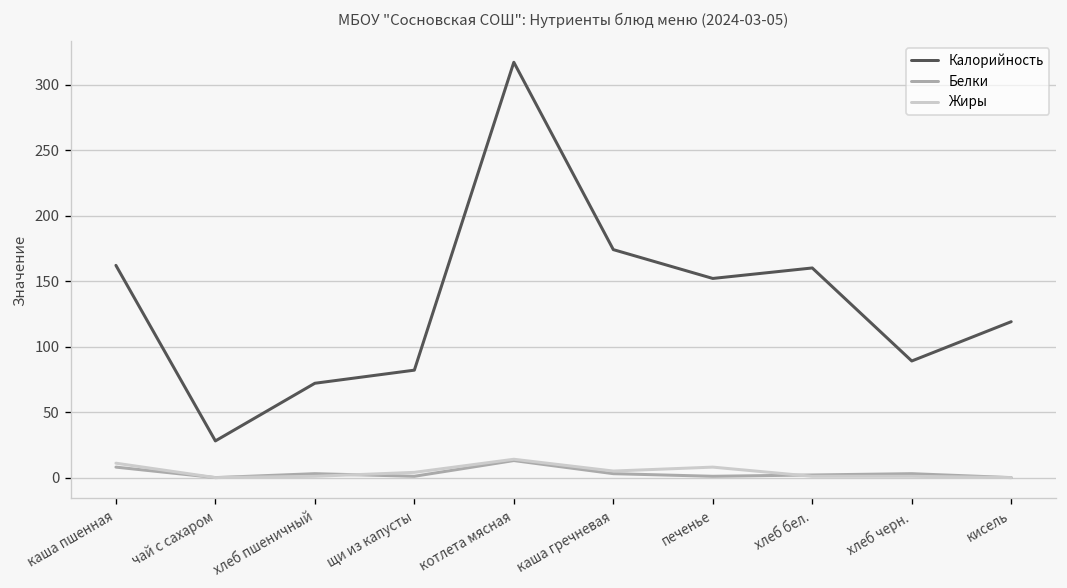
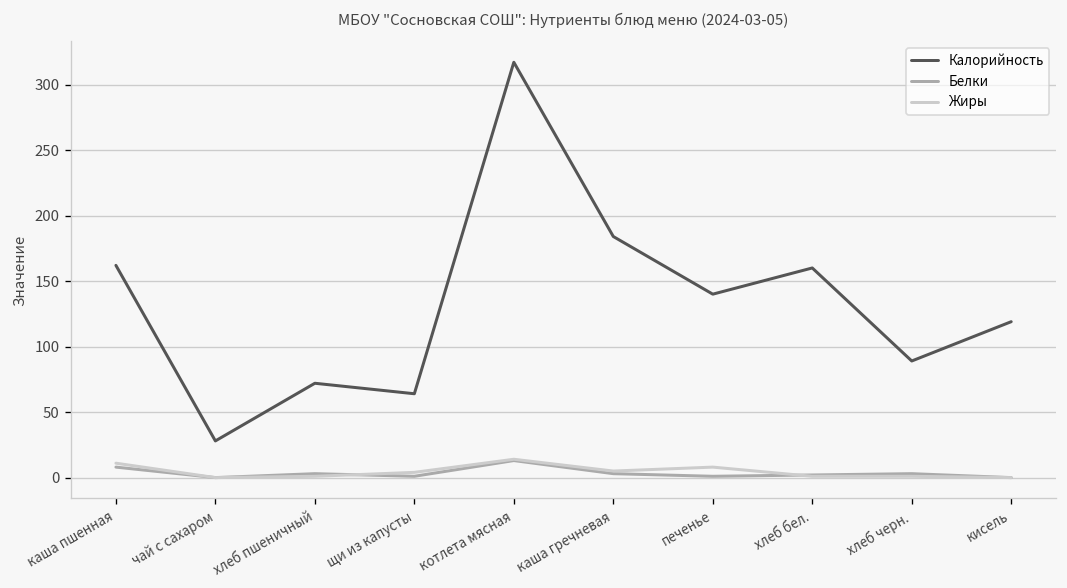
Калорийность, щи из капусты: 82 -> 64
Калорийность, каша гречневая: 174 -> 184
Калорийность, печенье: 152 -> 140
